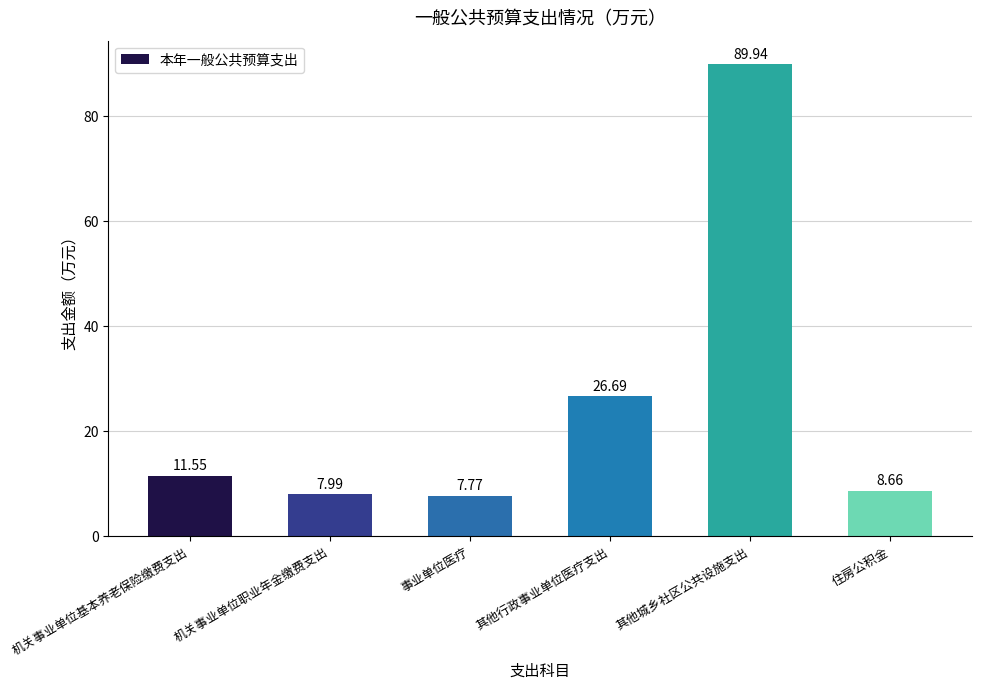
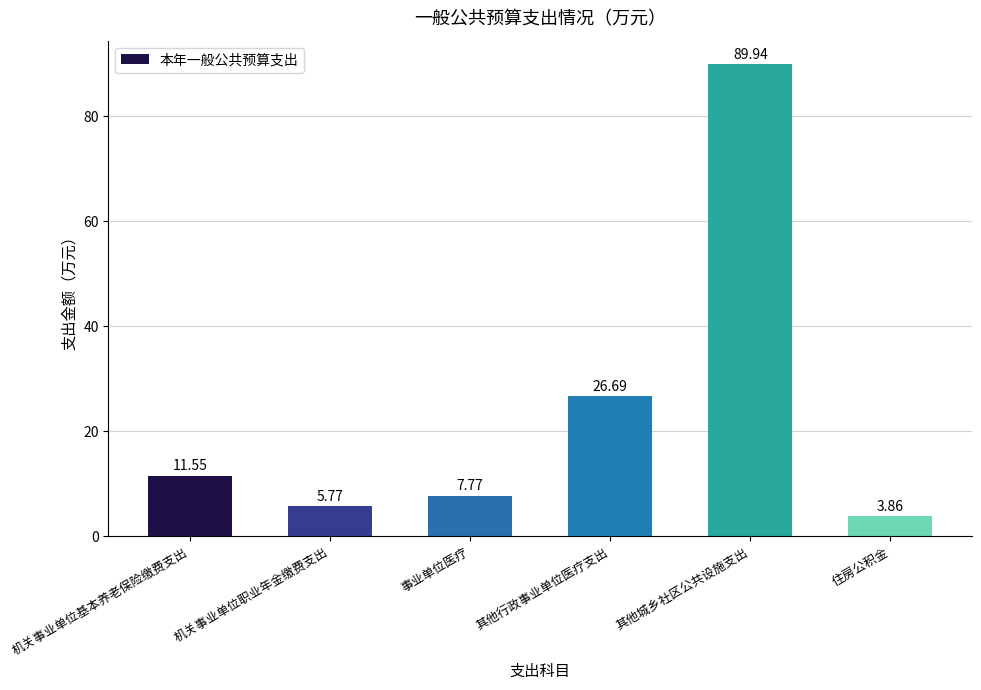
机关事业单位职业年金缴费支出: 7.99 -> 5.77
住房公积金: 8.66 -> 3.86
